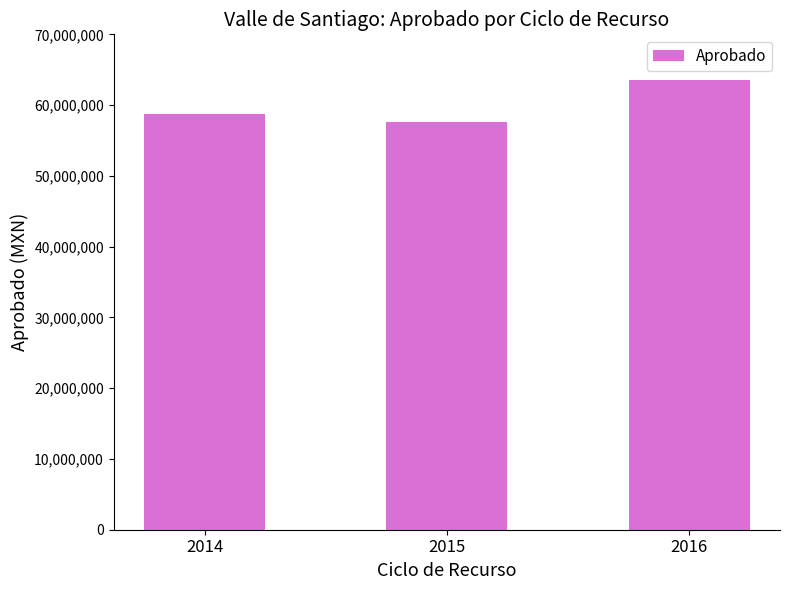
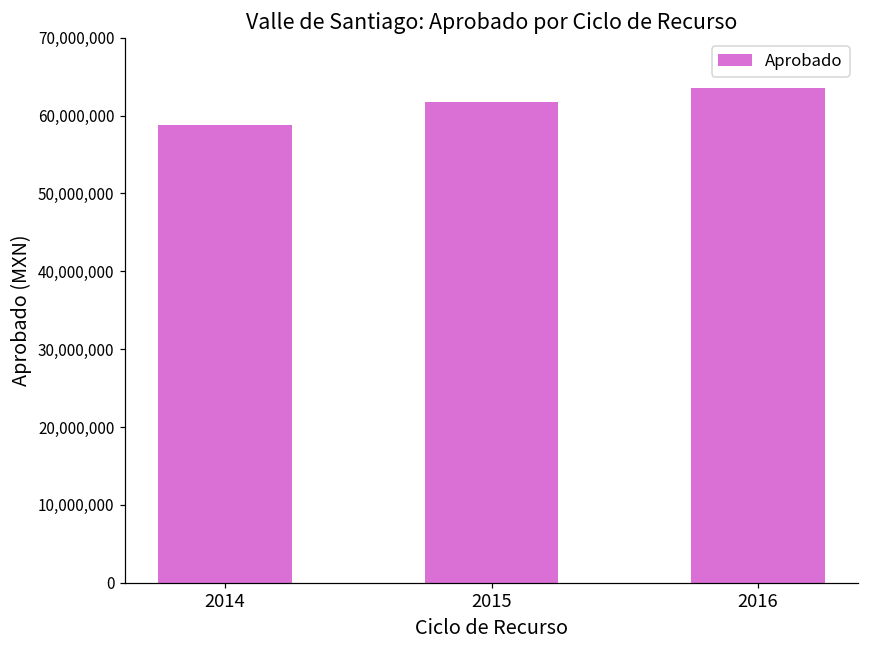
2015: 58,000,000 -> 62,000,000
